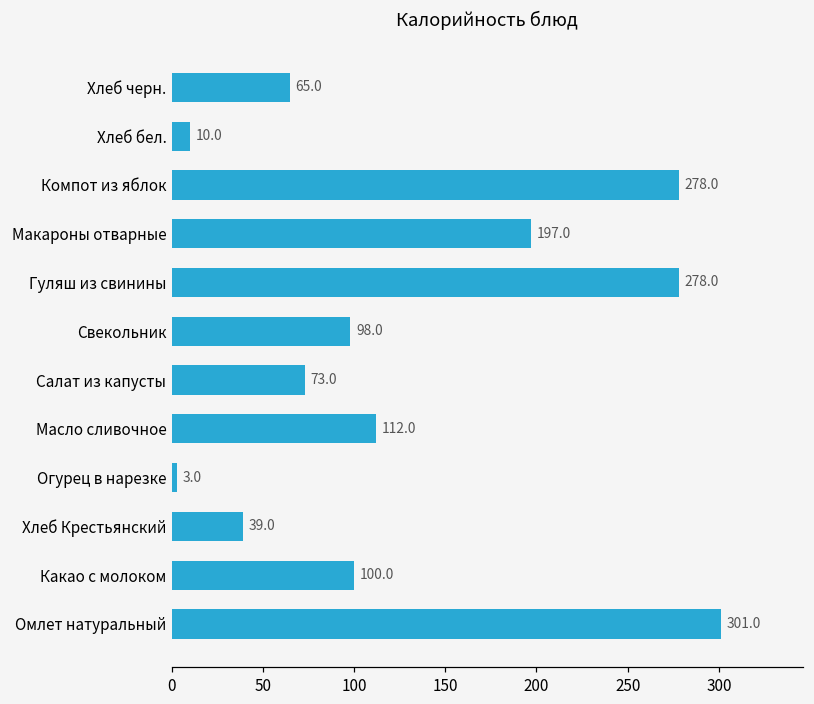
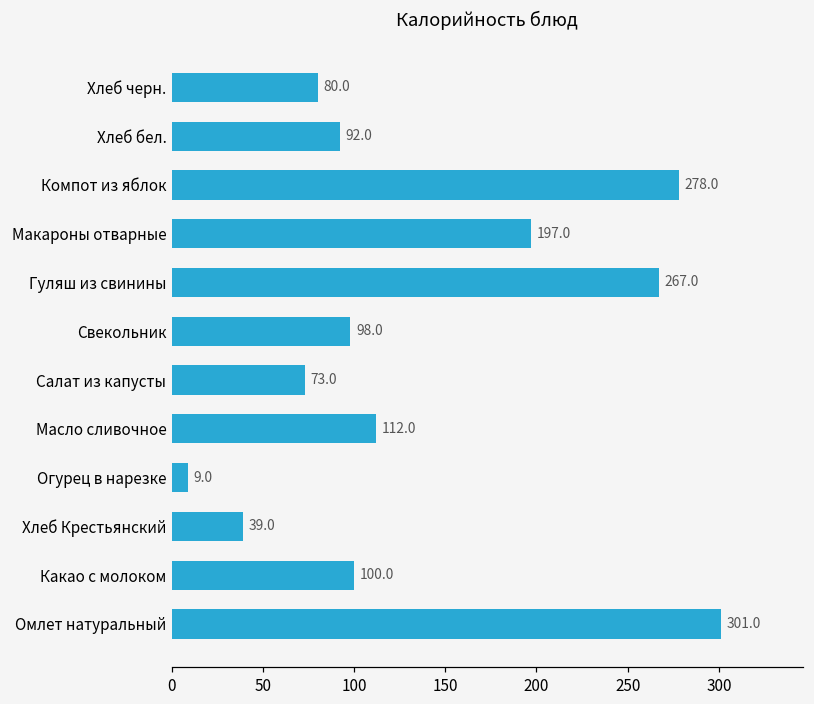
Хлеб черн.: 65.0 -> 80.0
Хлеб бел.: 10.0 -> 92.0
Гуляш из свинины: 278.0 -> 267.0
Огурец в нарезке: 3.0 -> 9.0
